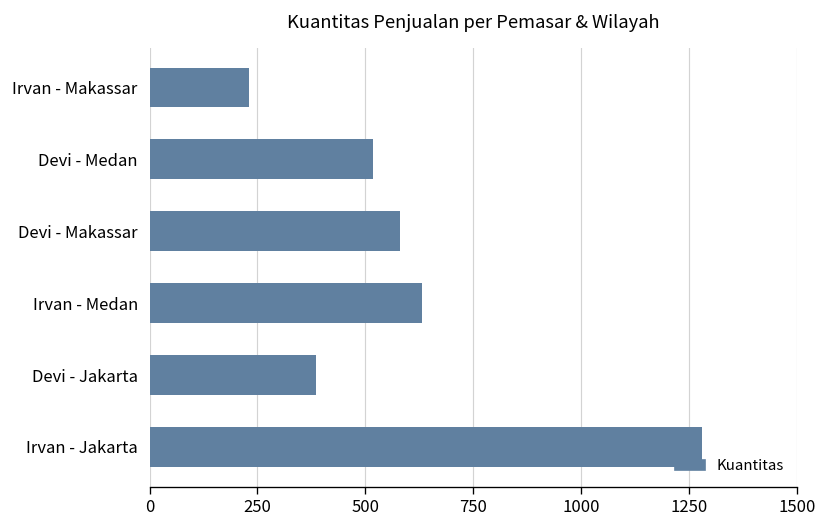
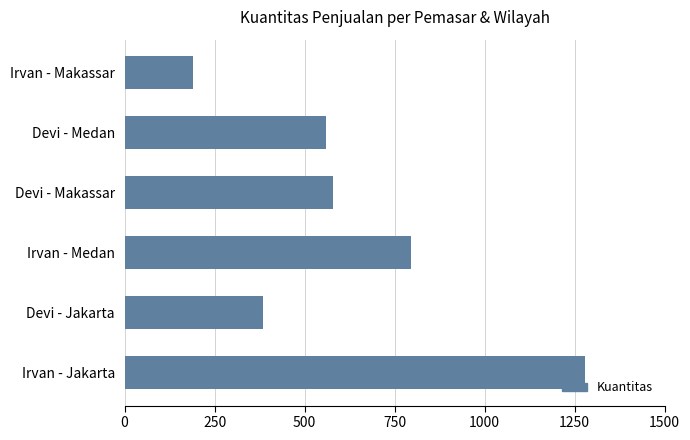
Irvan - Makassar: 230 -> 190
Devi - Medan: 520 -> 560
Irvan - Medan: 630 -> 800
